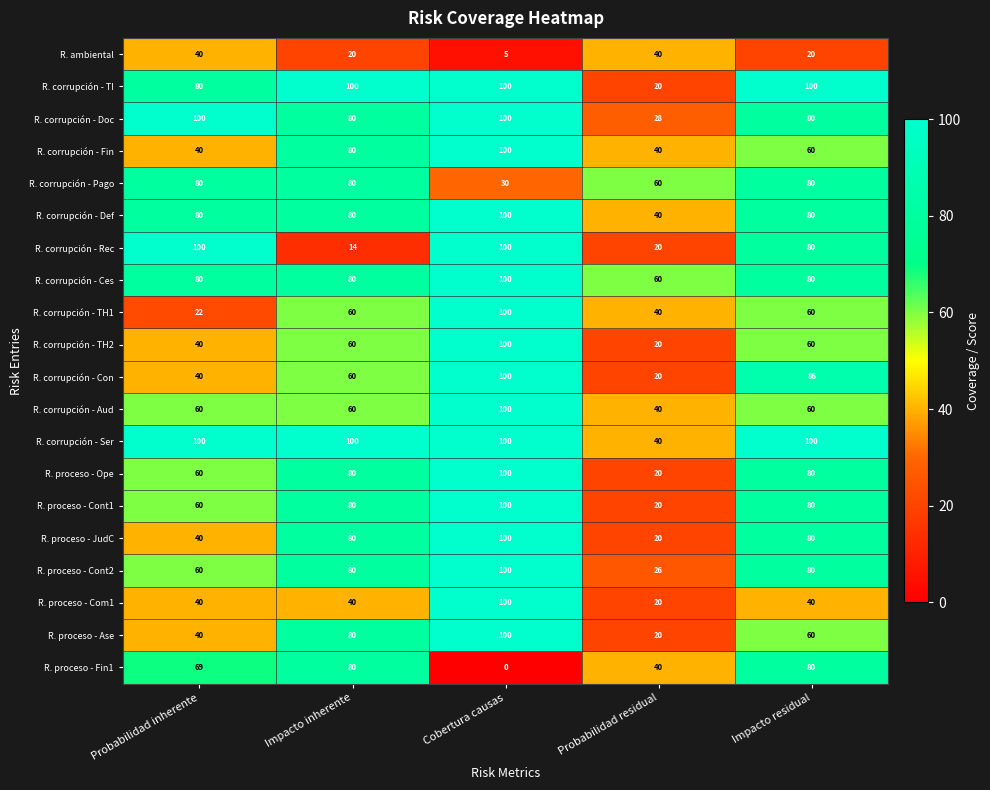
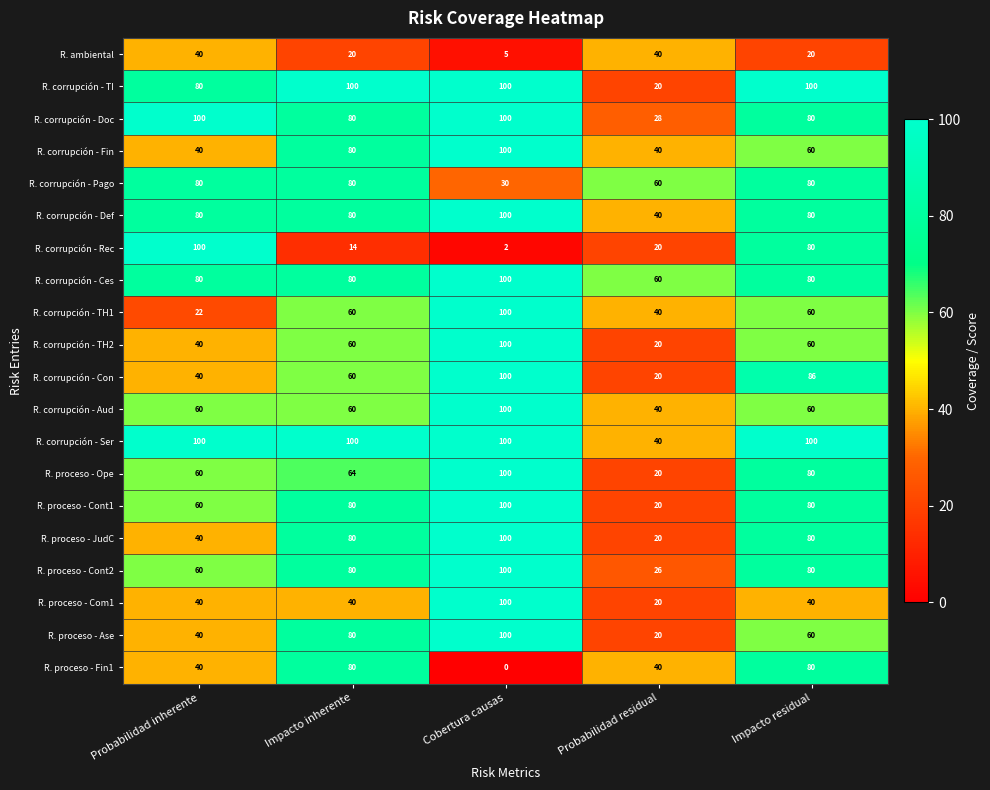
R. corrupción - Rec, Cobertura causas: 100 -> 2
R. proceso - Ope, Impacto inherente: 80 -> 64
R. proceso - Fin1, Probabilidad inherente: 69 -> 40
